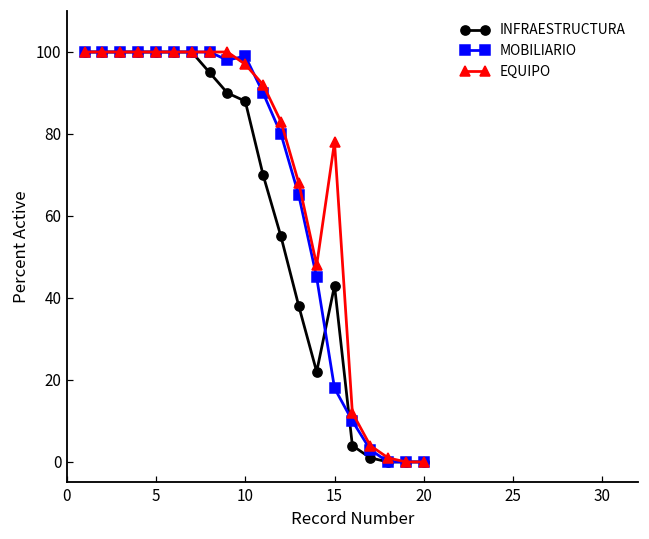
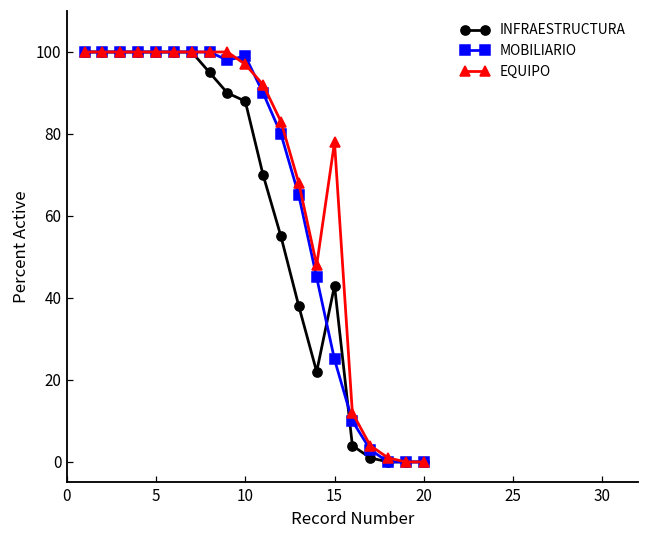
MOBILIARIO, 15: 18 -> 25
